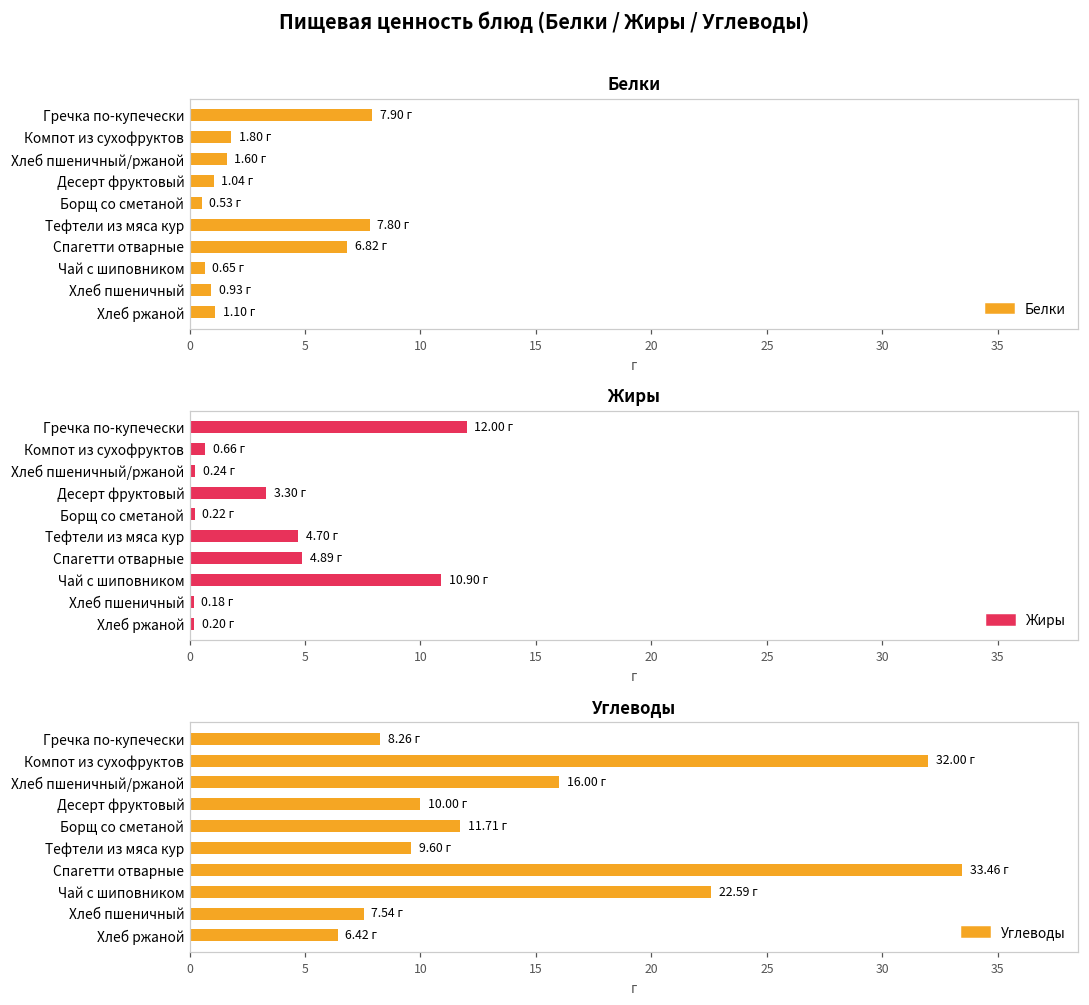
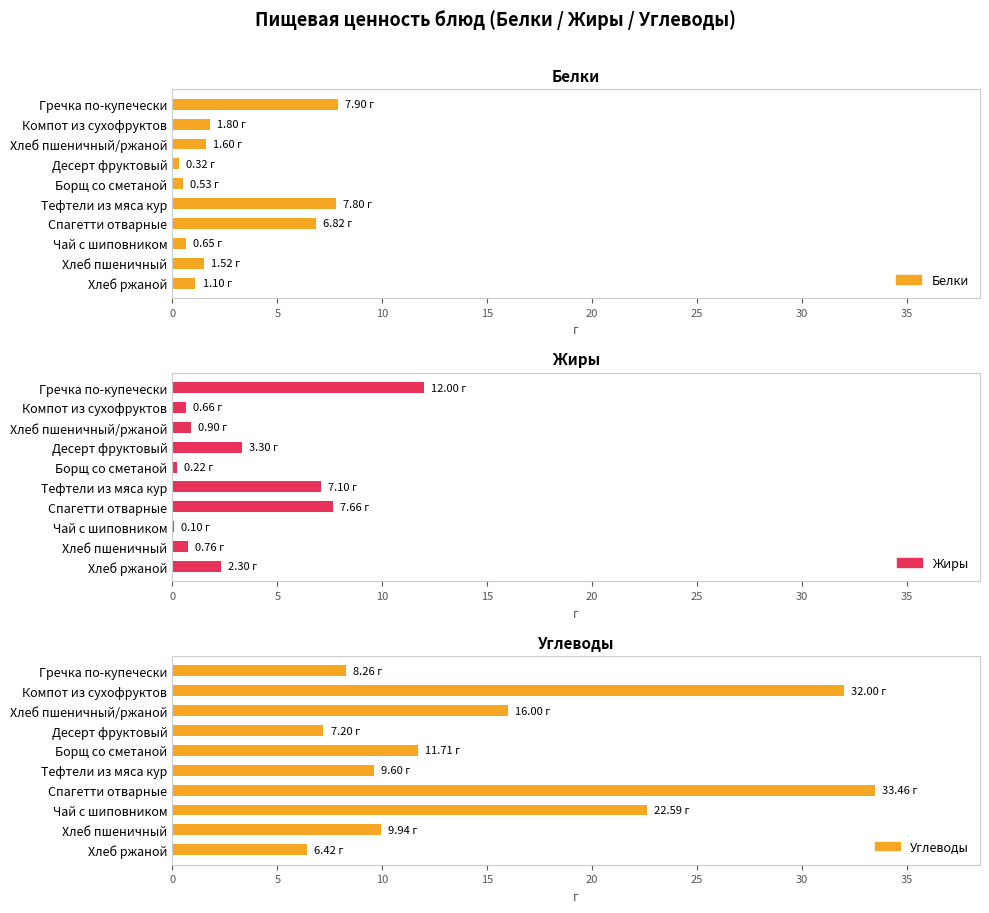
Белки, Десерт фруктовый: 1.04 -> 0.32
Белки, Хлеб пшеничный: 0.93 -> 1.52
Жиры, Хлеб пшеничный/ржаной: 0.24 -> 0.90
Жиры, Тефтели из мяса кур: 4.70 -> 7.10
Жиры, Спагетти отварные: 4.89 -> 7.66
Жиры, Чай с шиповником: 10.90 -> 0.10
Жиры, Хлеб пшеничный: 0.18 -> 0.76
Жиры, Хлеб ржаной: 0.20 -> 2.30
Углеводы, Десерт фруктовый: 10.00 -> 7.20
Углеводы, Хлеб пшеничный: 7.54 -> 9.94
